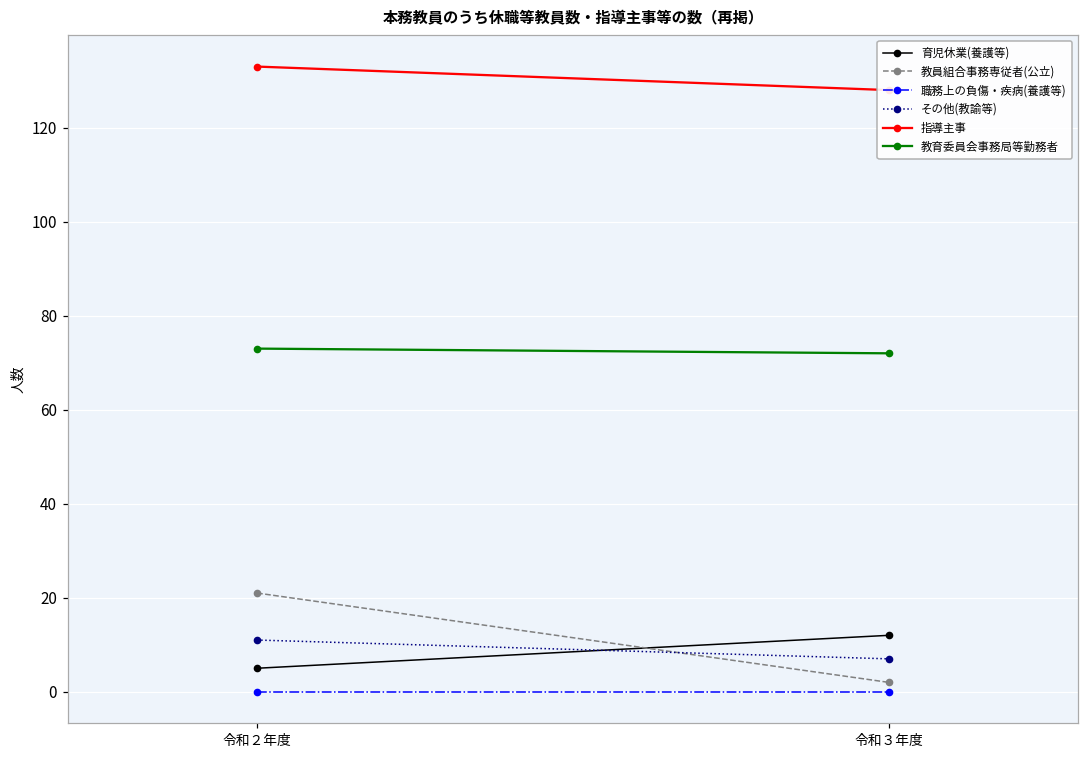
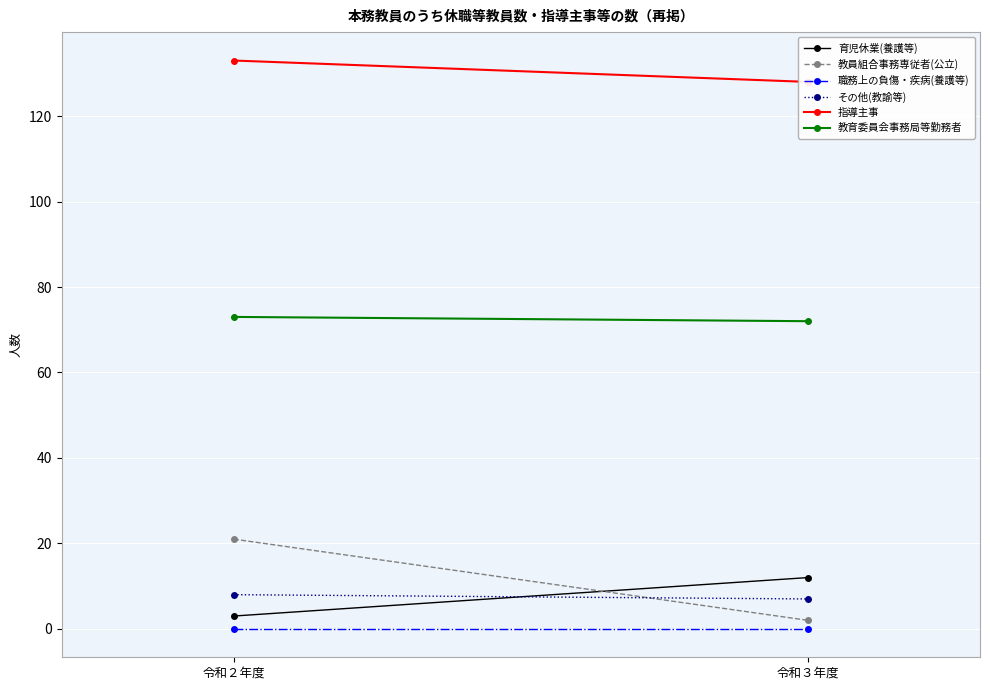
育児休業(養護等), 令和２年度: 5 -> 3
その他(教諭等), 令和２年度: 11 -> 8
